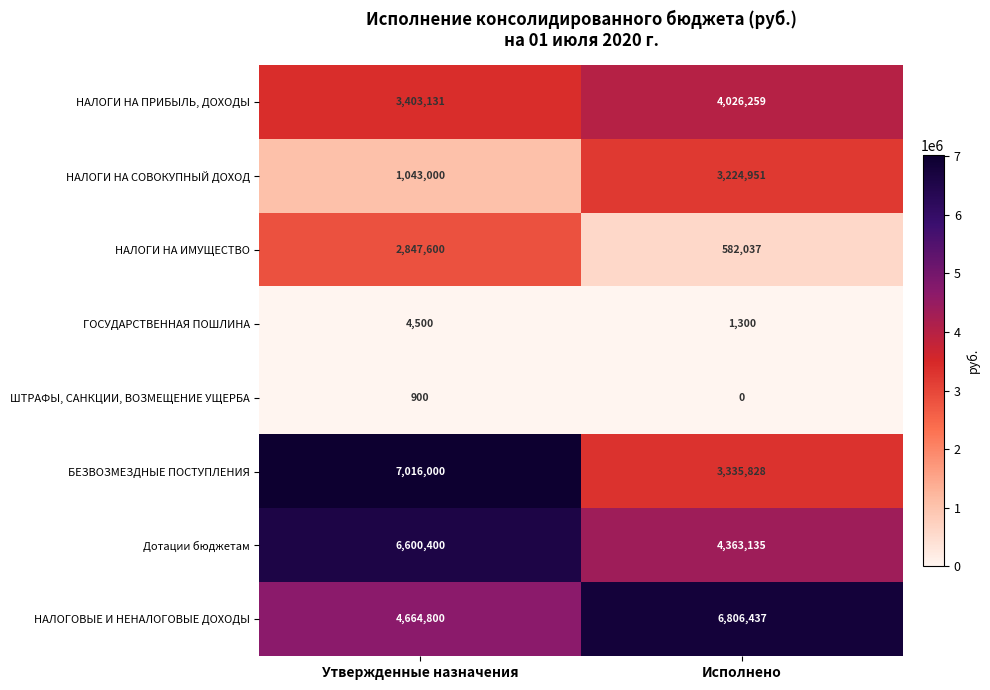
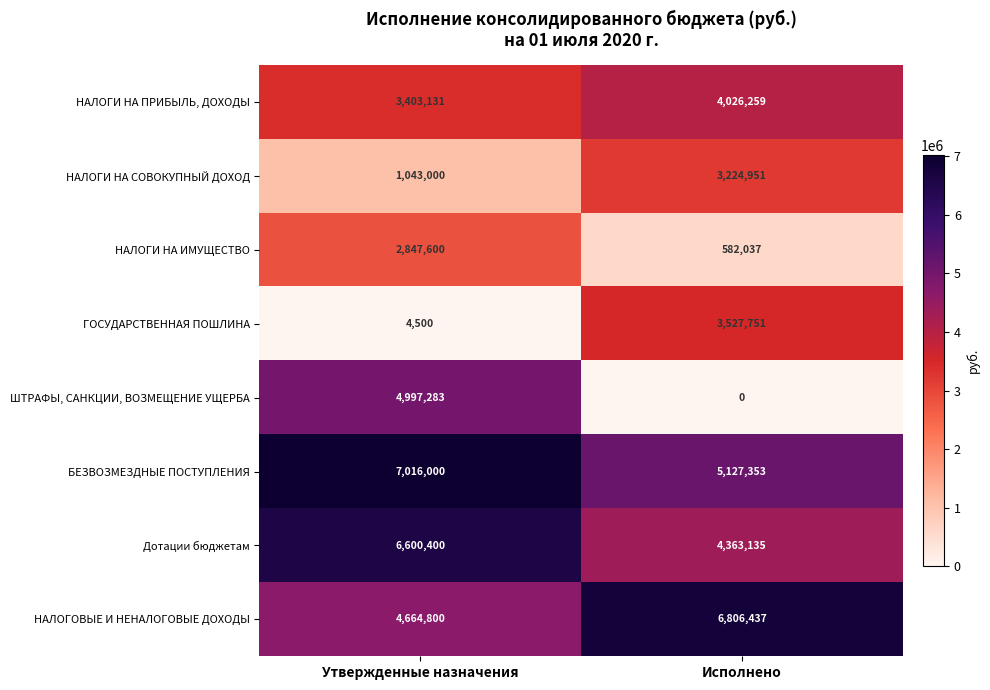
ГОСУДАРСТВЕННАЯ ПОШЛИНА, Исполнено: 1,300 -> 3,527,751
ШТРАФЫ, САНКЦИИ, ВОЗМЕЩЕНИЕ УЩЕРБА, Утвержденные назначения: 900 -> 4,997,283
БЕЗВОЗМЕЗДНЫЕ ПОСТУПЛЕНИЯ, Исполнено: 3,335,828 -> 5,127,353
